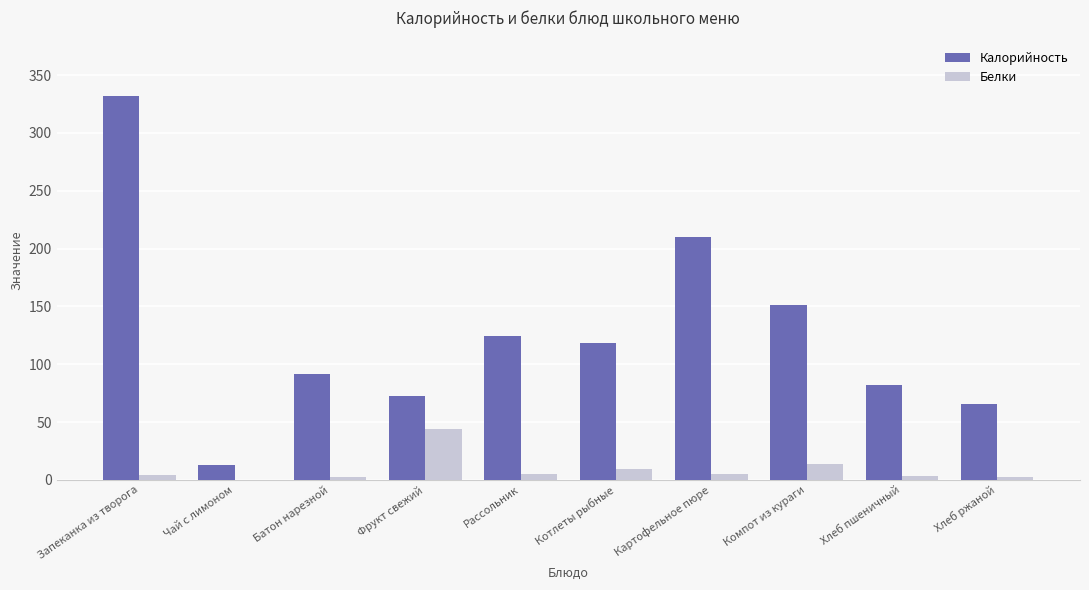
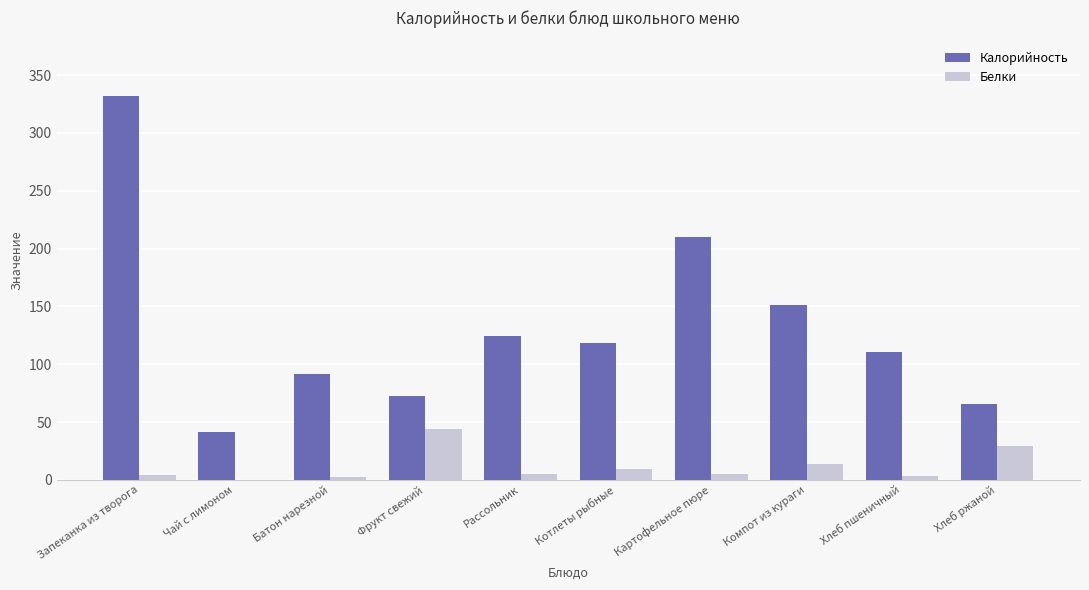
Калорийность, Чай с лимоном: 13 -> 41
Калорийность, Хлеб пшеничный: 82 -> 111
Белки, Хлеб ржаной: 2 -> 29
